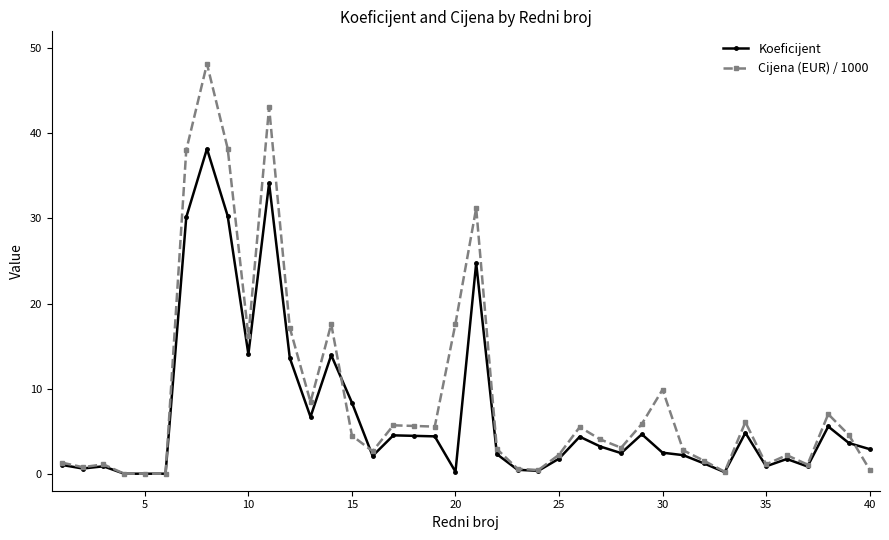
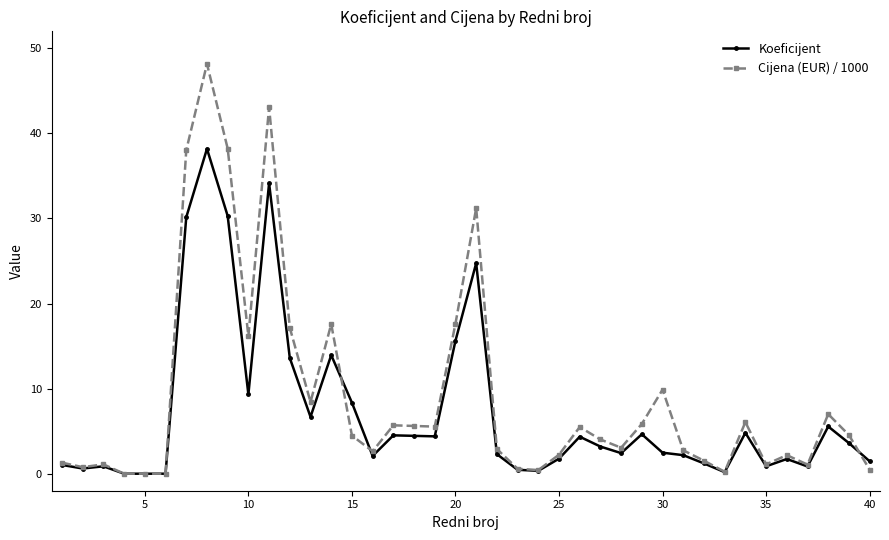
Koeficijent, 10: 14 -> 9
Koeficijent, 20: 0 -> 16
Koeficijent, 40: 3 -> 1
